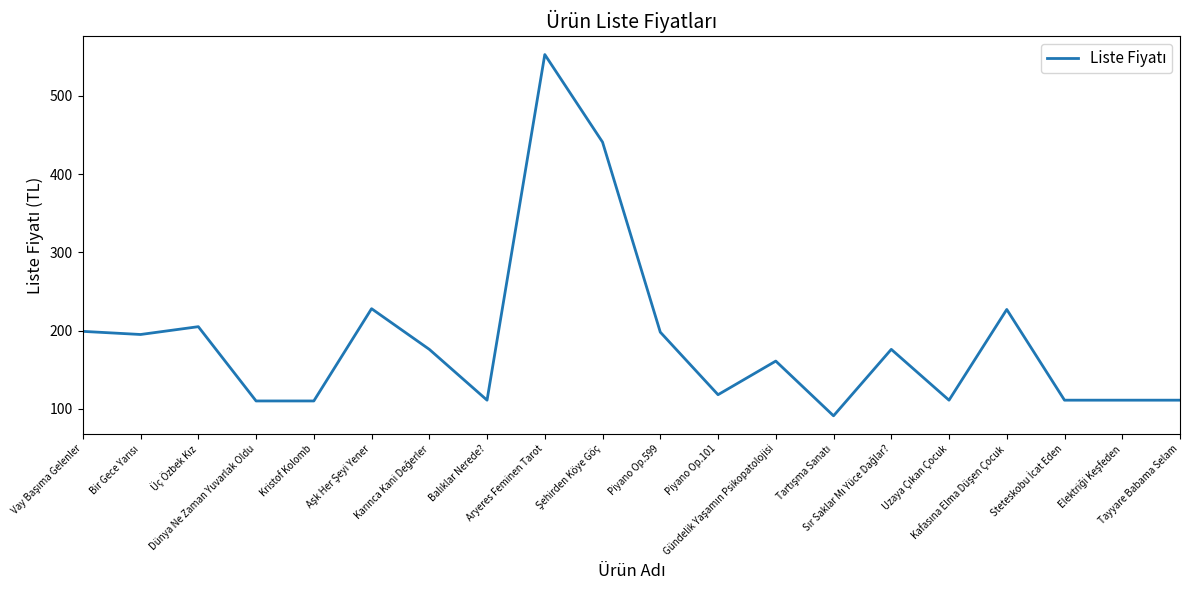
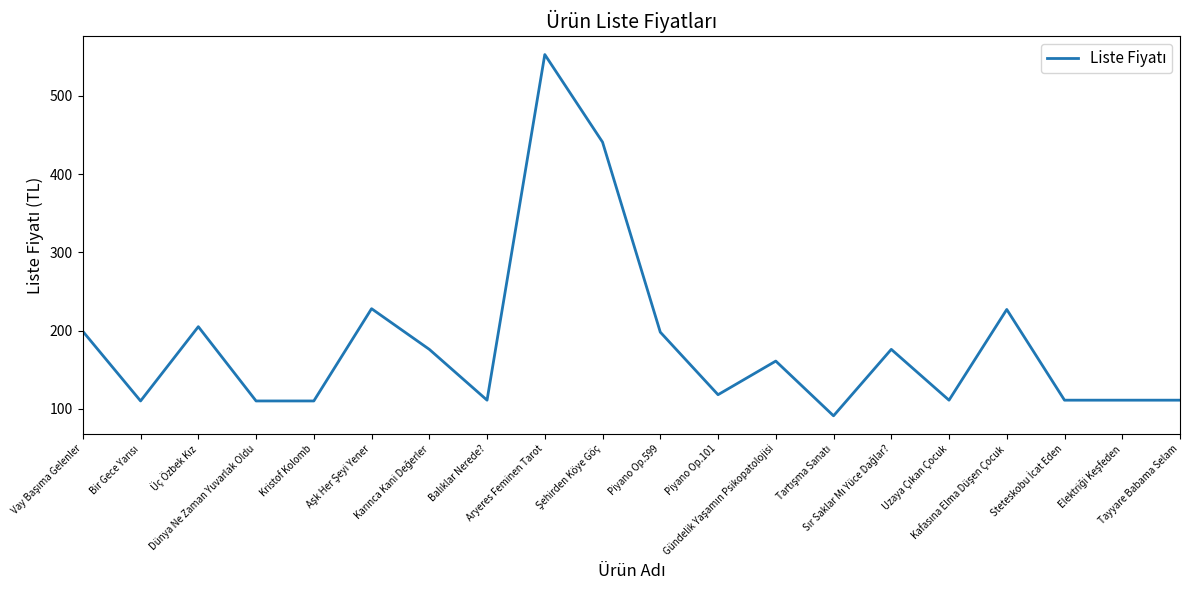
Bir Gece Yarısı: 200 -> 110
